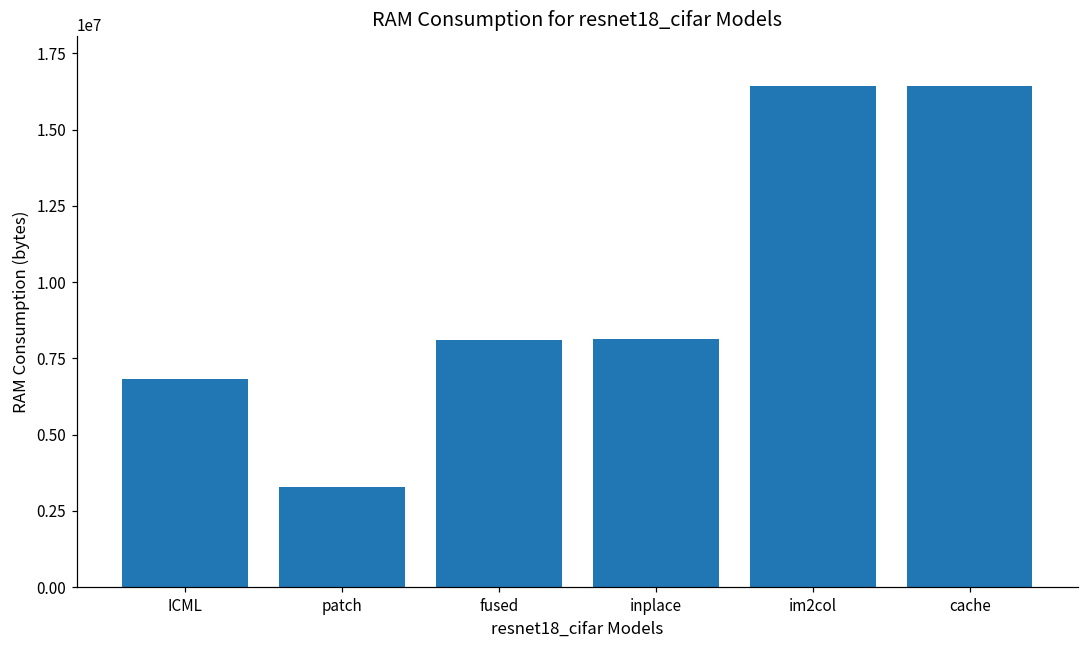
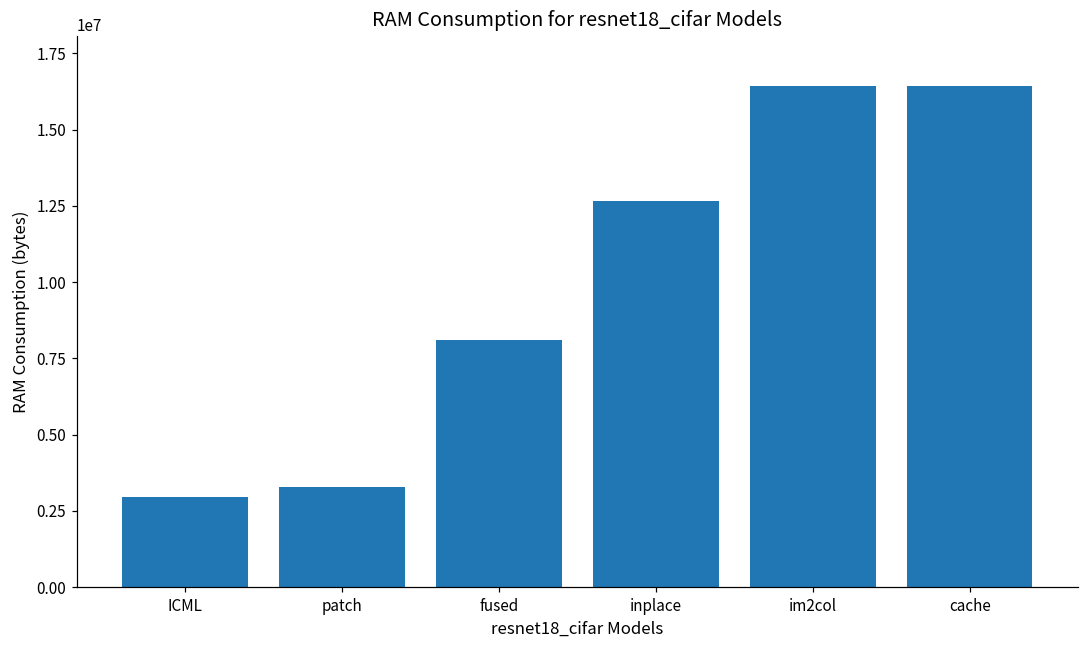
ICML: 6800000 -> 3000000
inplace: 8100000 -> 12700000
